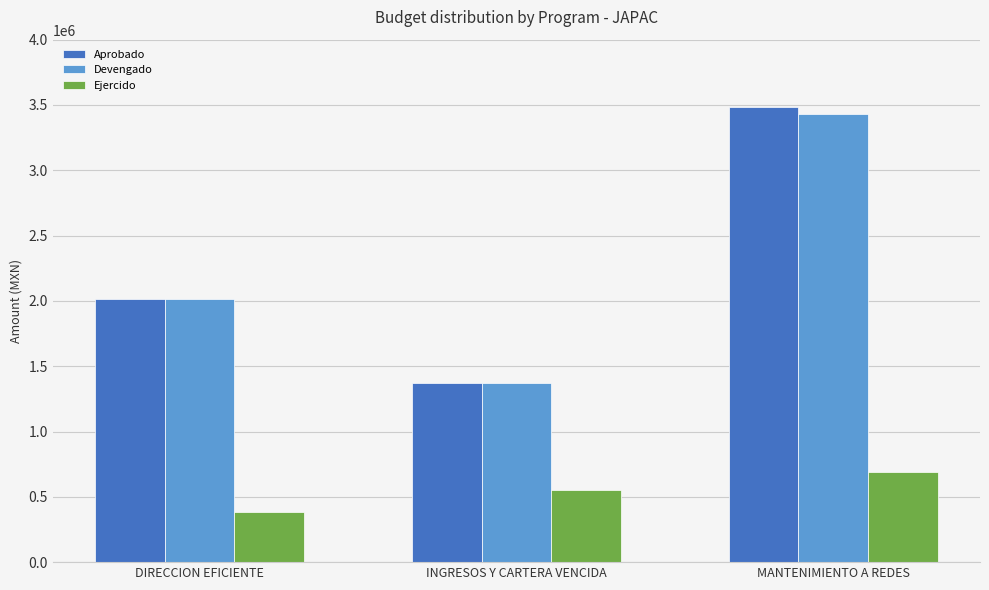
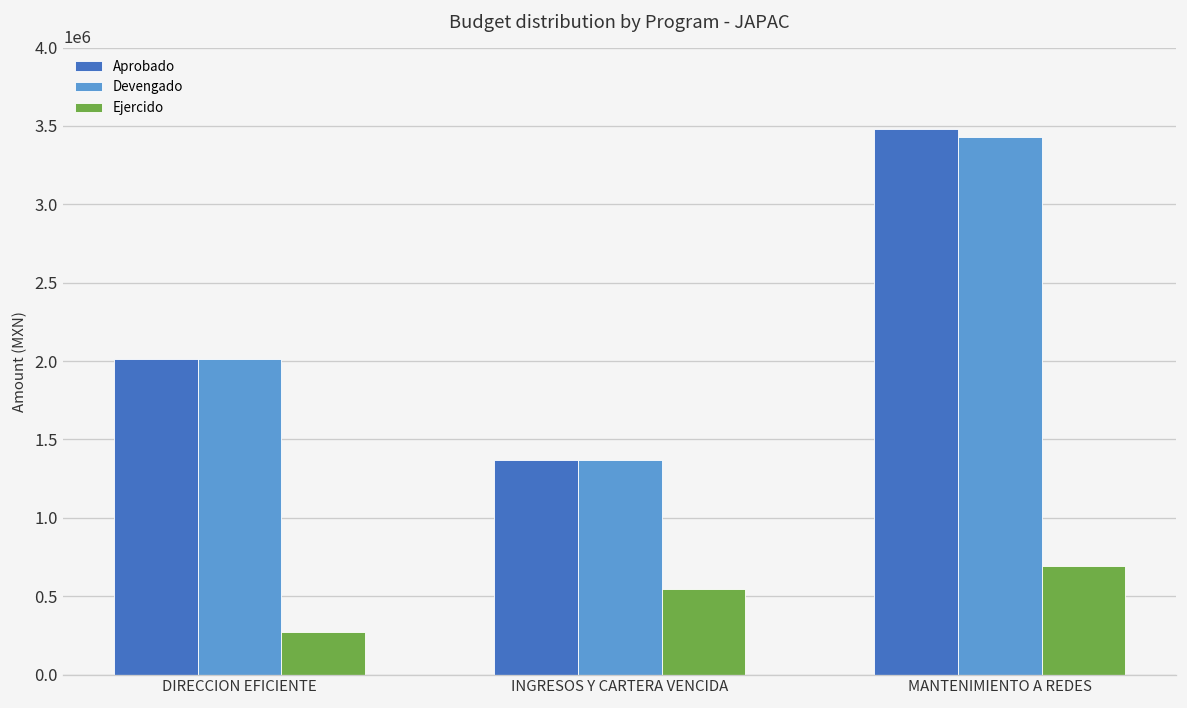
Ejercido, DIRECCION EFICIENTE: 380000 -> 270000
